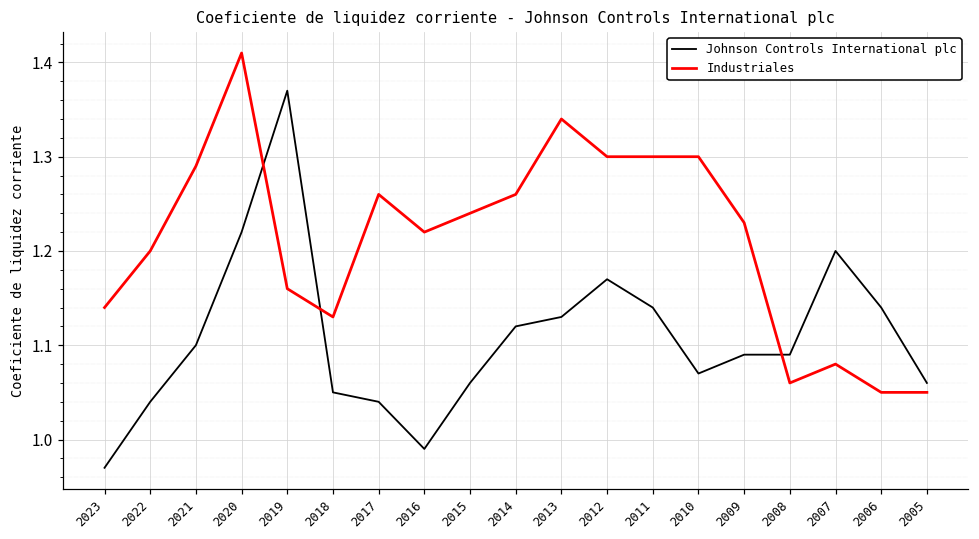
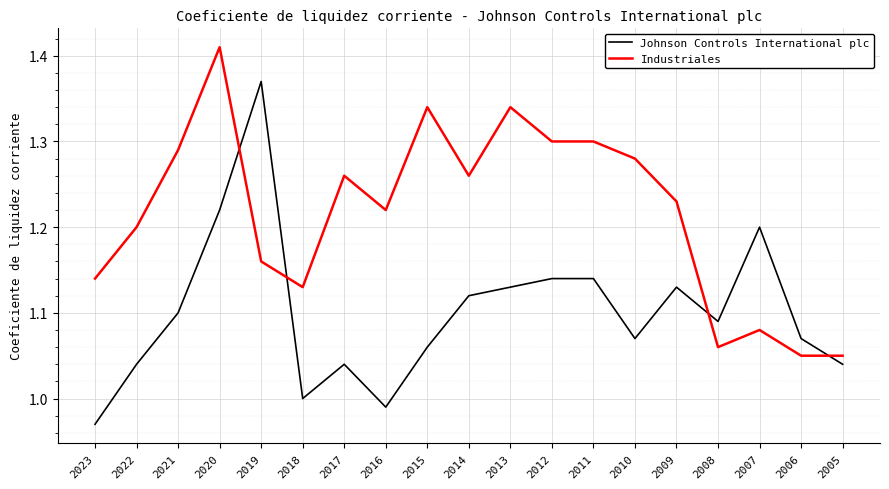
Johnson Controls International plc, 2018: 1.05 -> 1.00
Industriales, 2015: 1.24 -> 1.34
Johnson Controls International plc, 2012: 1.17 -> 1.14
Industriales, 2010: 1.30 -> 1.28
Johnson Controls International plc, 2009: 1.09 -> 1.13
Johnson Controls International plc, 2006: 1.14 -> 1.07
Johnson Controls International plc, 2005: 1.06 -> 1.04
